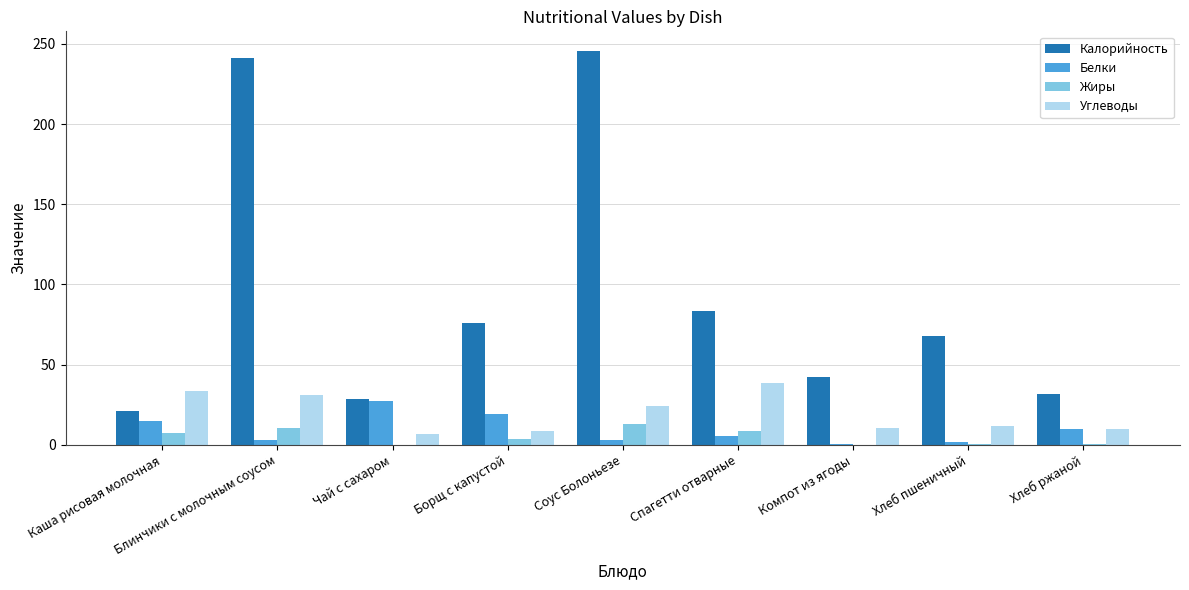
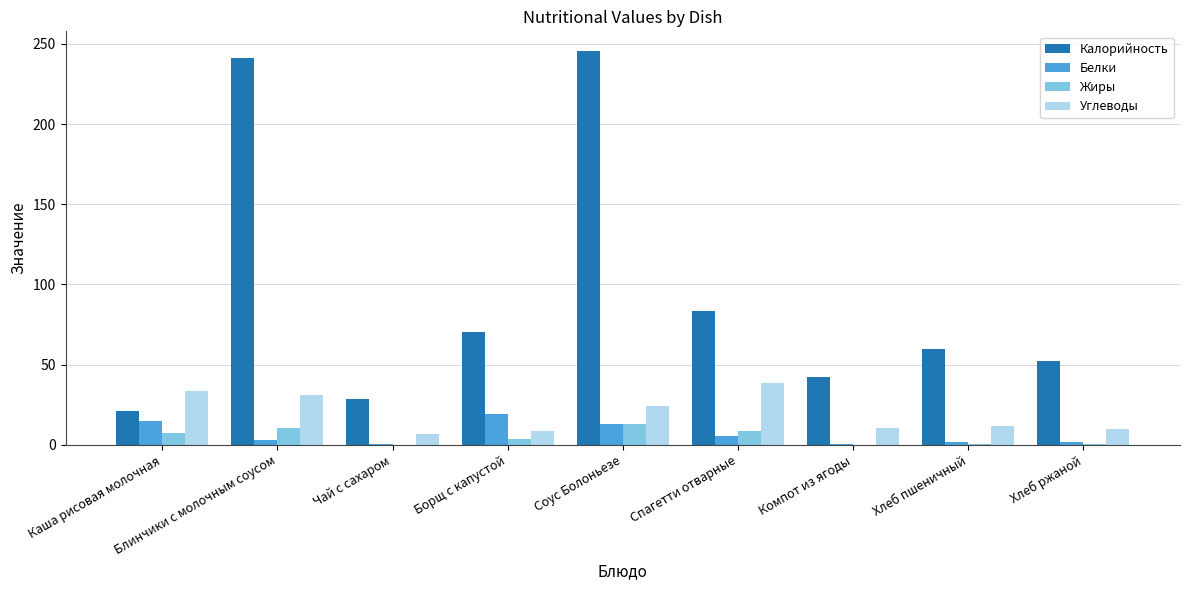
Белки, Чай с сахаром: 27 -> 0
Калорийность, Борщ с капустой: 76 -> 70
Белки, Соус Болоньезе: 3 -> 13
Калорийность, Хлеб пшеничный: 68 -> 60
Калорийность, Хлеб ржаной: 32 -> 52
Белки, Хлеб ржаной: 10 -> 2
